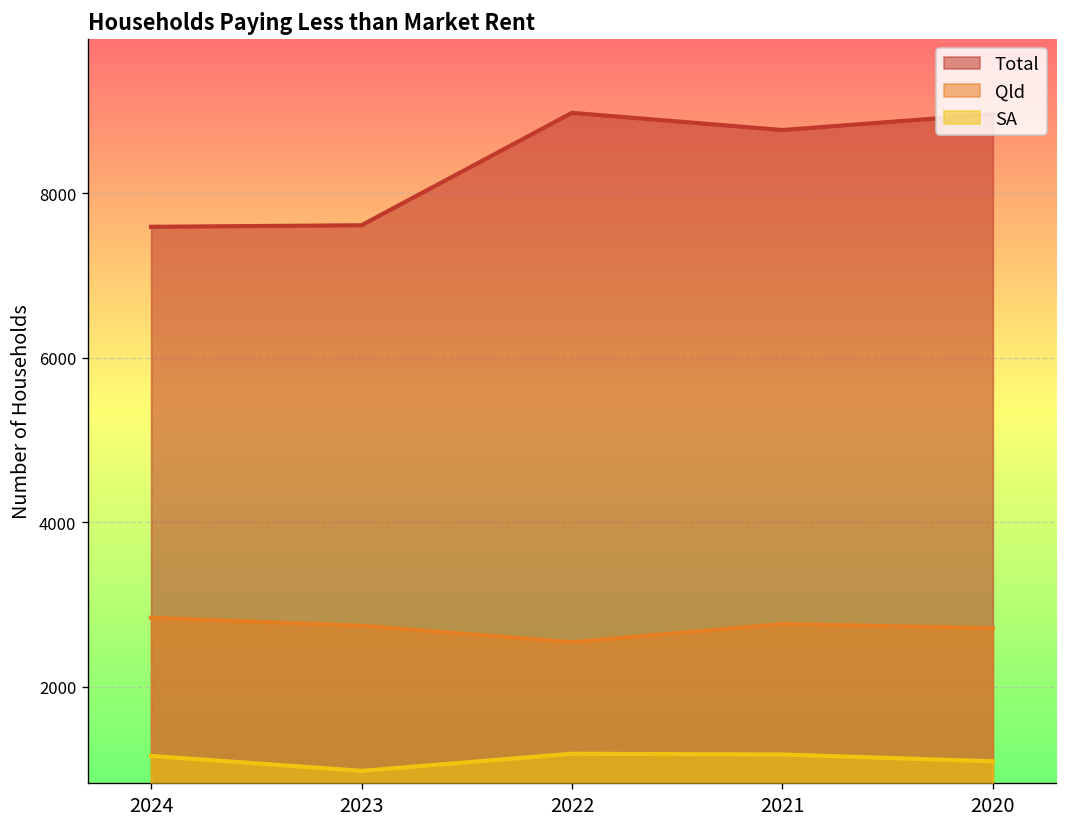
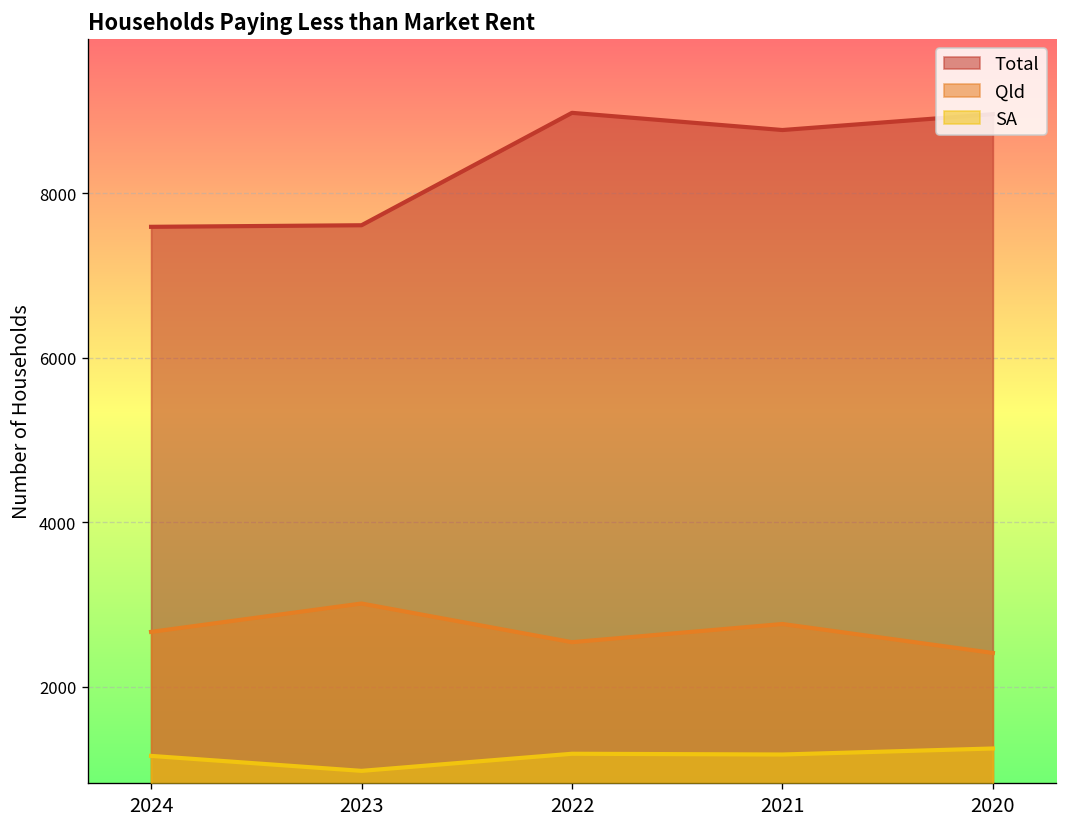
Qld, 2024: 2800 -> 2700
Qld, 2023: 2700 -> 3000
Qld, 2020: 2700 -> 2400
SA, 2020: 1100 -> 1300
